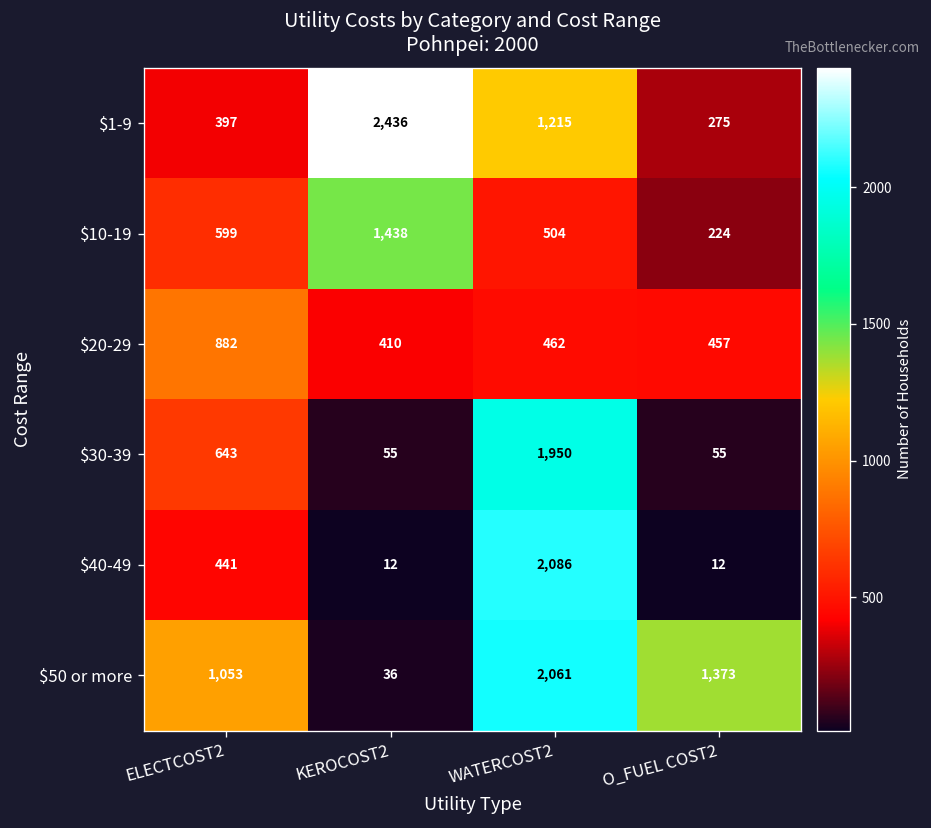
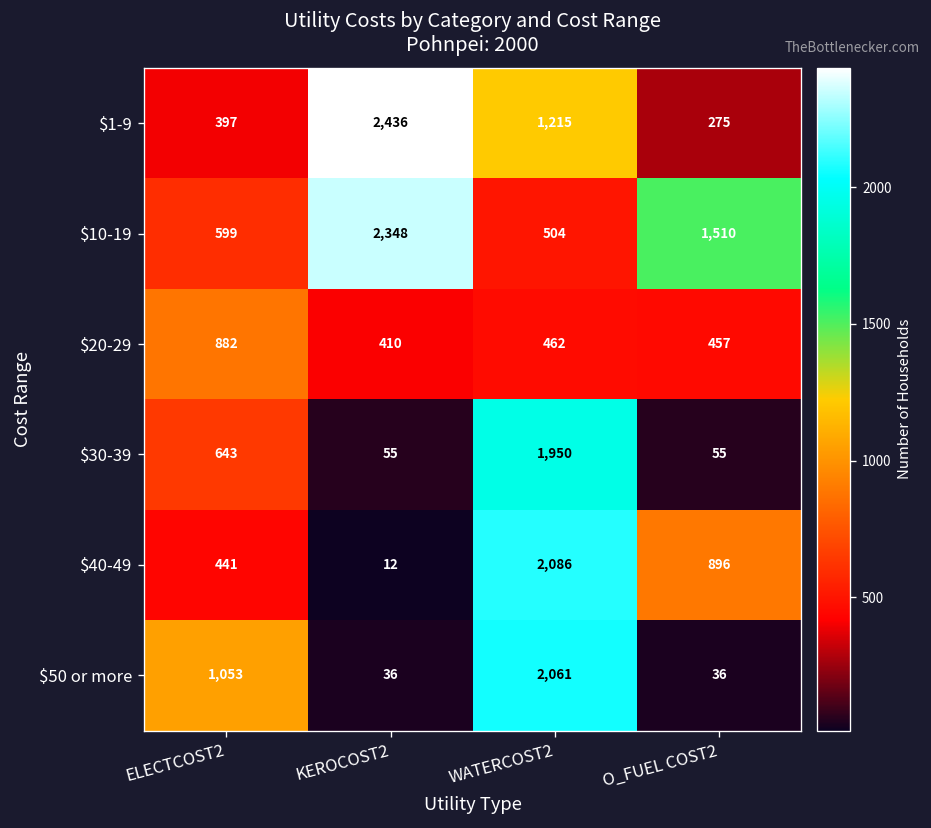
$10-19, KEROCOST2: 1,438 -> 2,348
$10-19, O_FUEL COST2: 224 -> 1,510
$40-49, O_FUEL COST2: 12 -> 896
$50 or more, O_FUEL COST2: 1,373 -> 36
